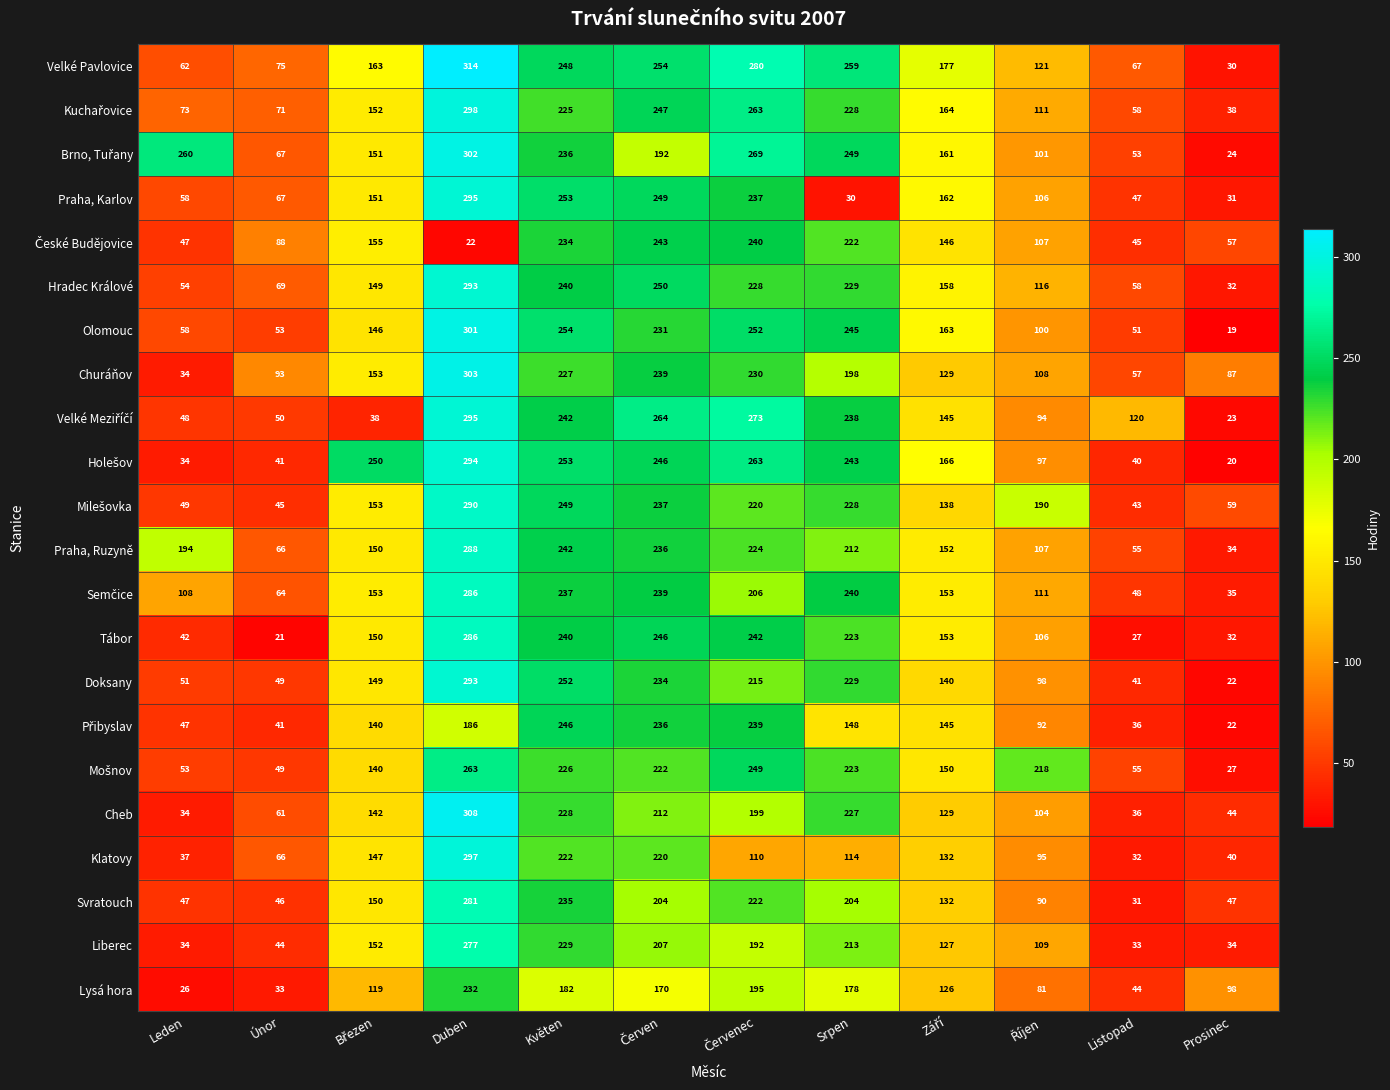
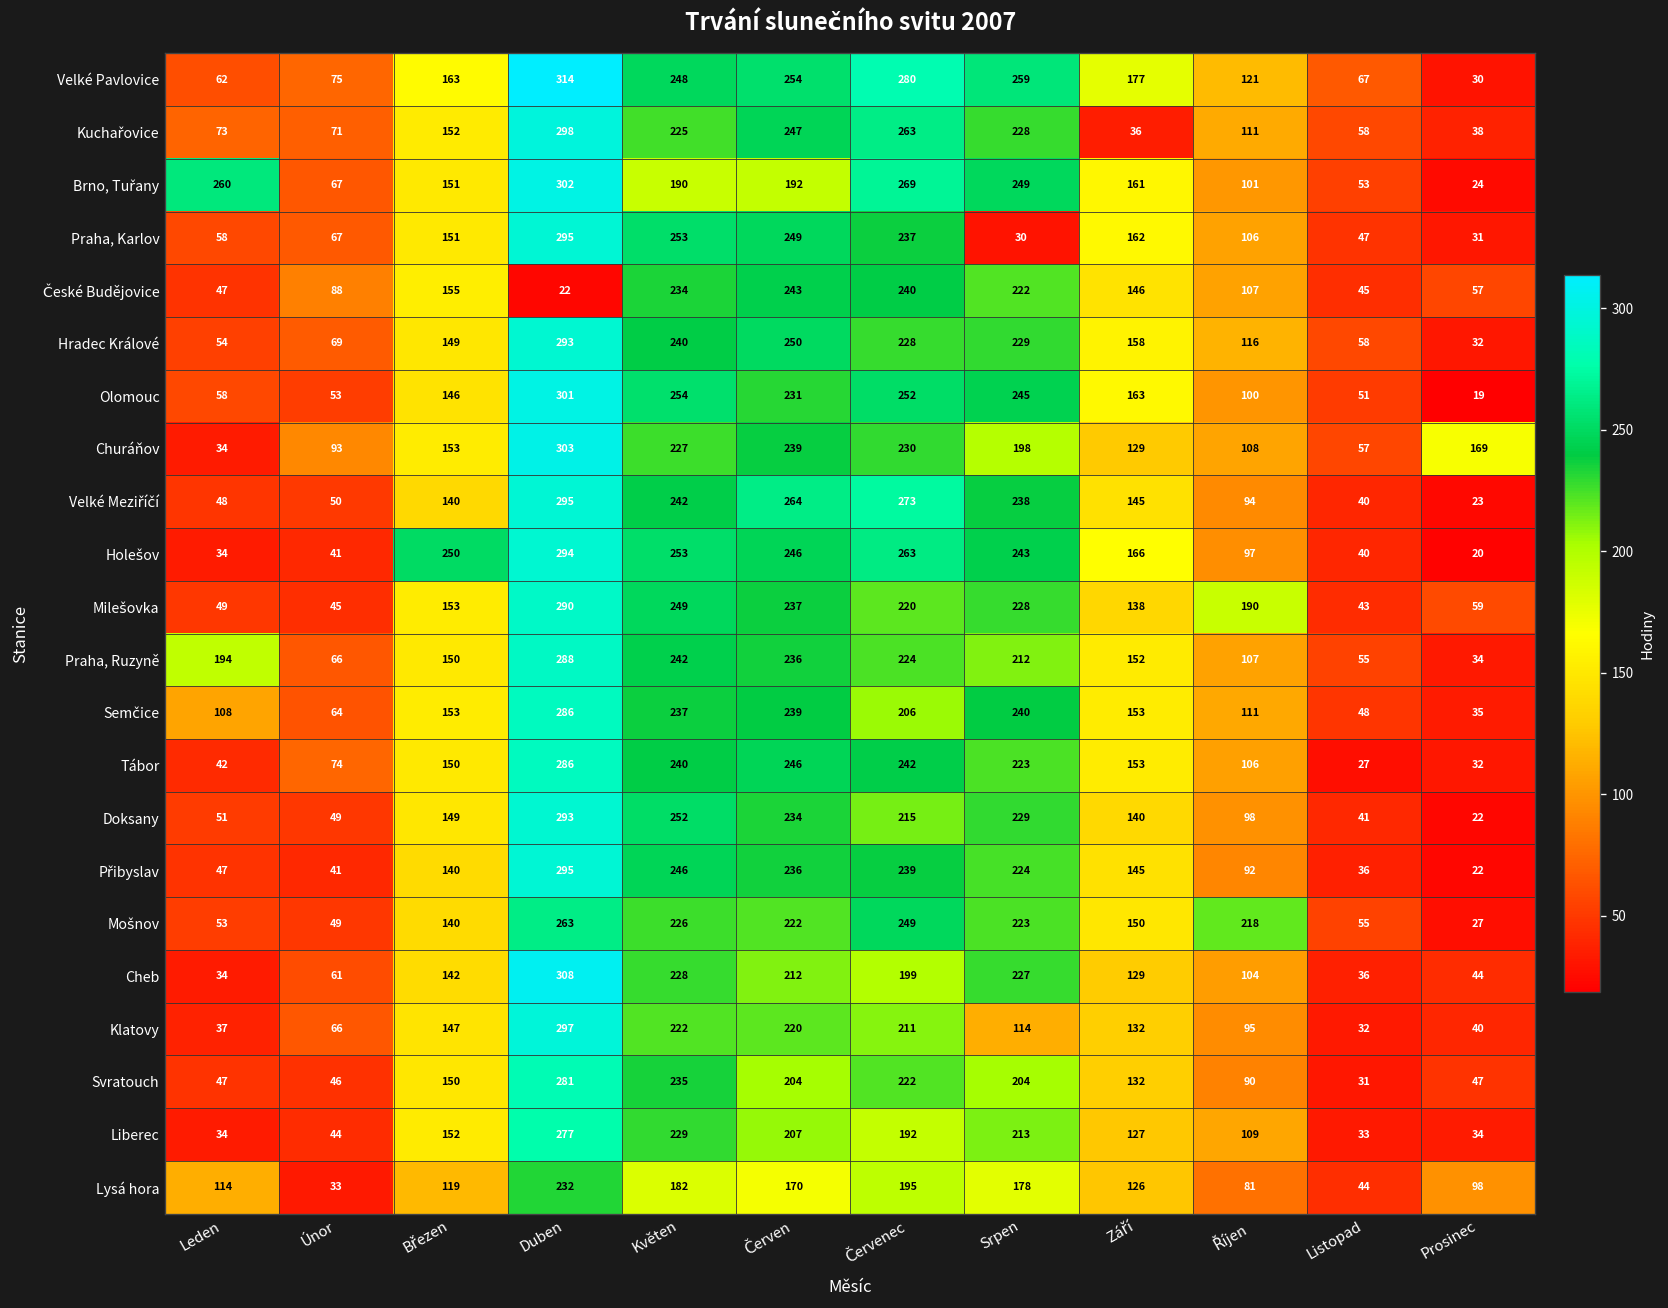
Kuchařovice, Září: 164 -> 36
Brno, Tuřany, Květen: 236 -> 190
Churáňov, Prosinec: 87 -> 169
Velké Meziříčí, Březen: 38 -> 140
Velké Meziříčí, Listopad: 120 -> 40
Tábor, Únor: 21 -> 74
Přibyslav, Duben: 186 -> 295
Přibyslav, Srpen: 148 -> 224
Klatovy, Červenec: 110 -> 211
Lysá hora, Leden: 26 -> 114
